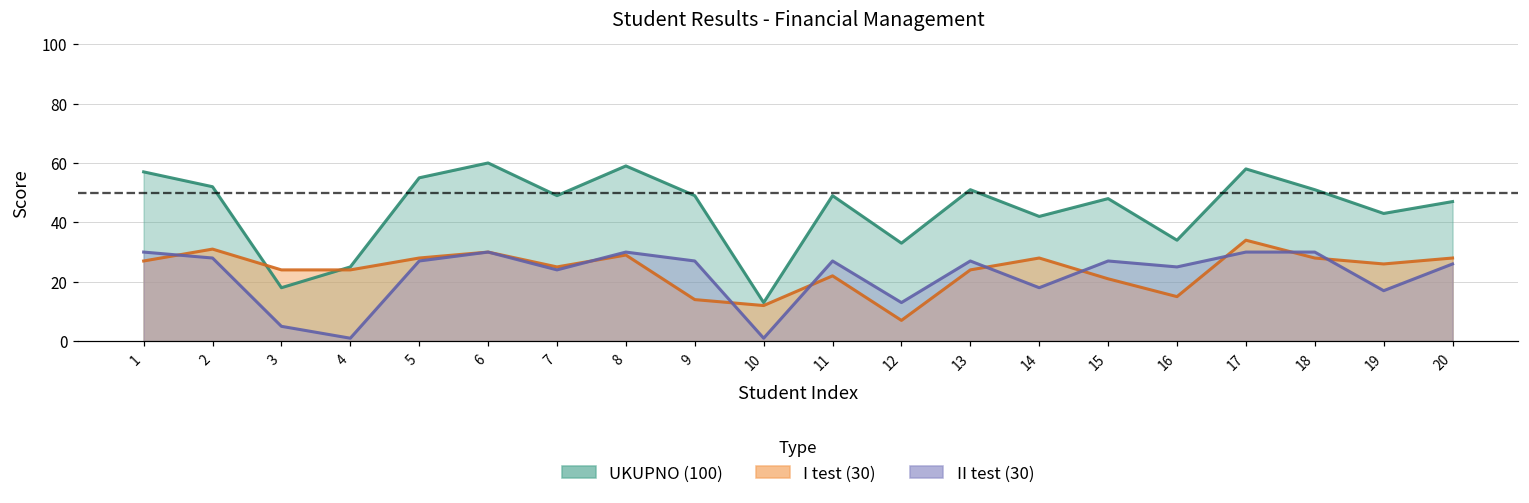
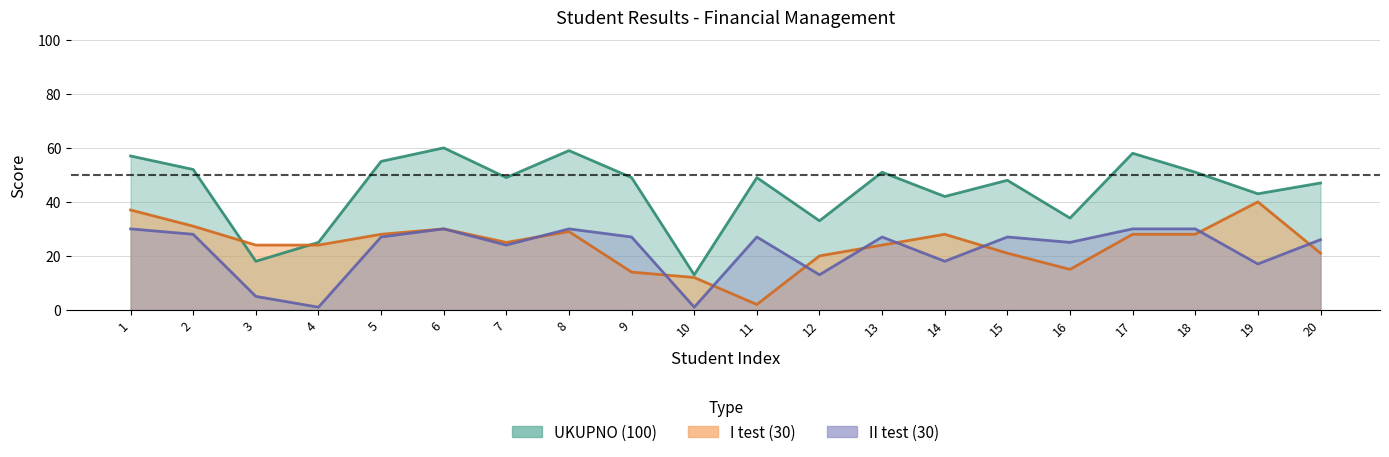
I test (30), 1: 27 -> 37
I test (30), 11: 22 -> 2
I test (30), 12: 7 -> 20
I test (30), 17: 34 -> 28
I test (30), 19: 26 -> 40
I test (30), 20: 28 -> 21
